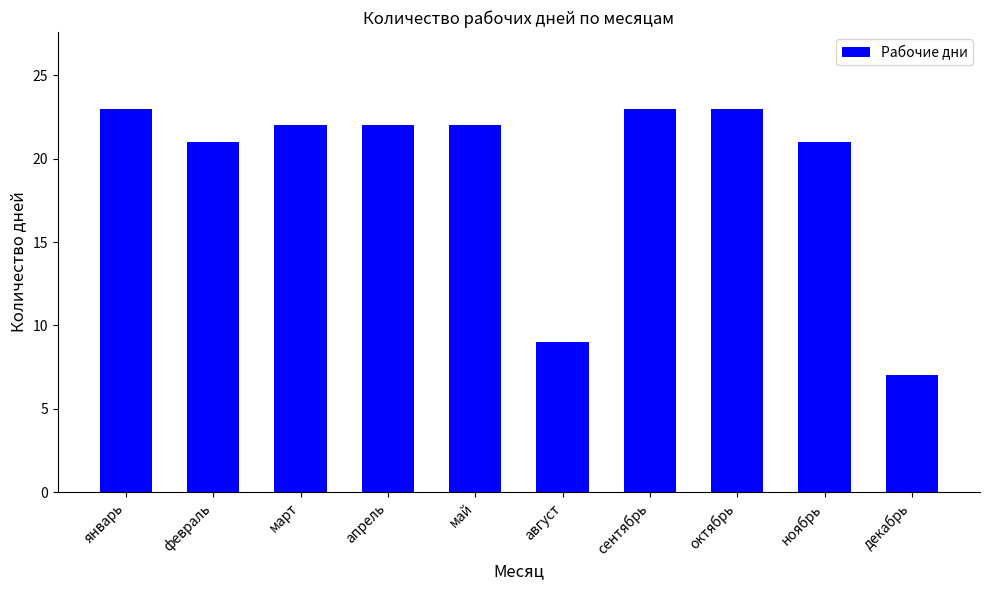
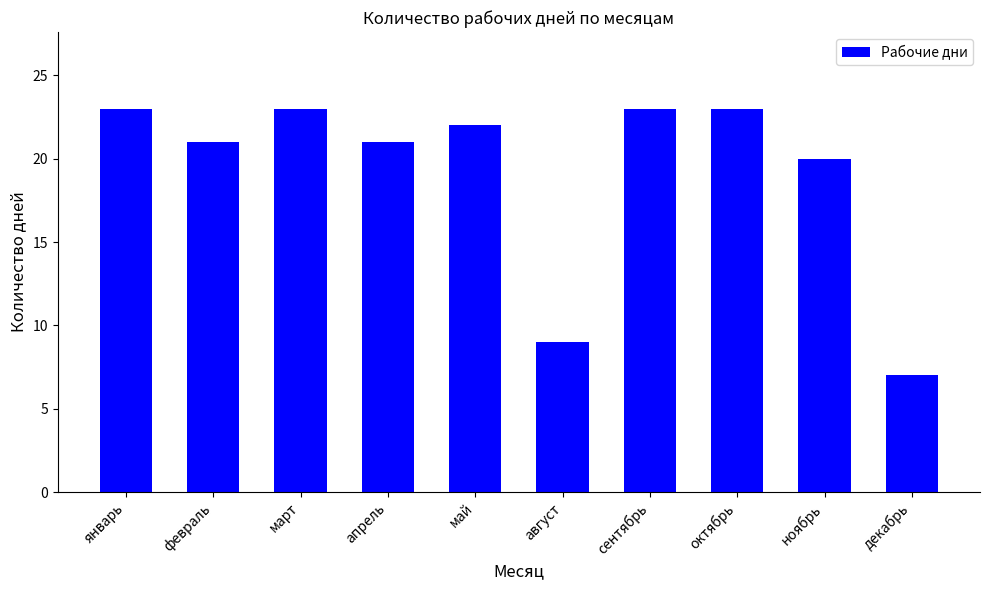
март: 22 -> 23
апрель: 22 -> 21
ноябрь: 21 -> 20
